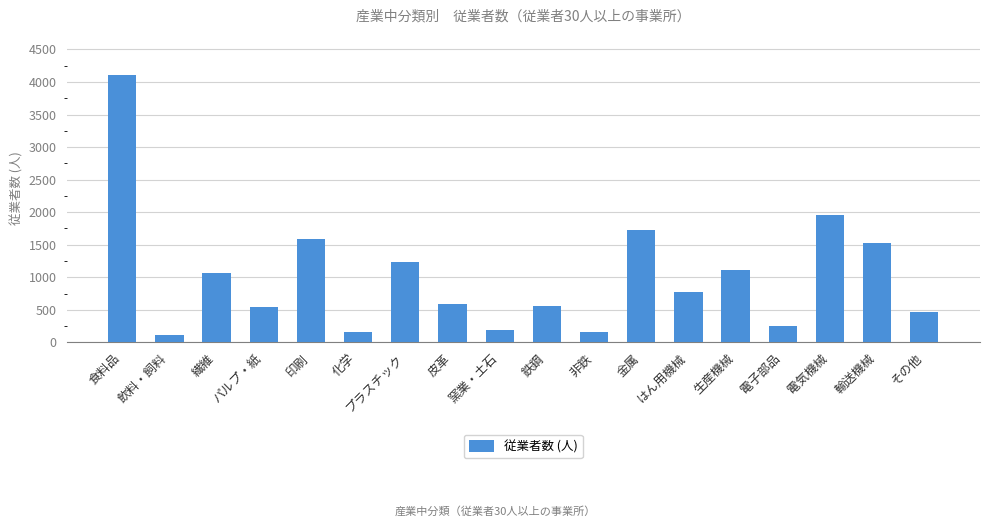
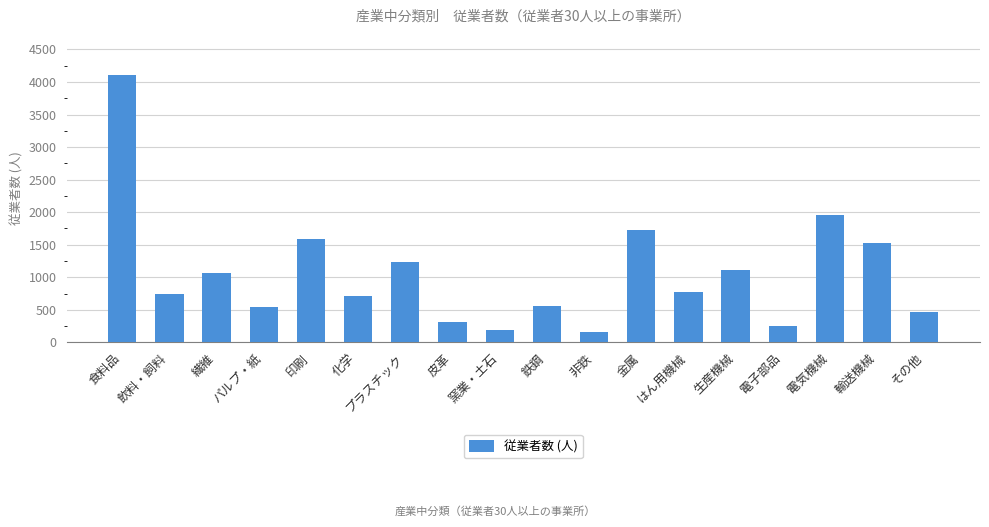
飲料・飼料: 100 -> 700
化学: 200 -> 700
皮革: 600 -> 300
